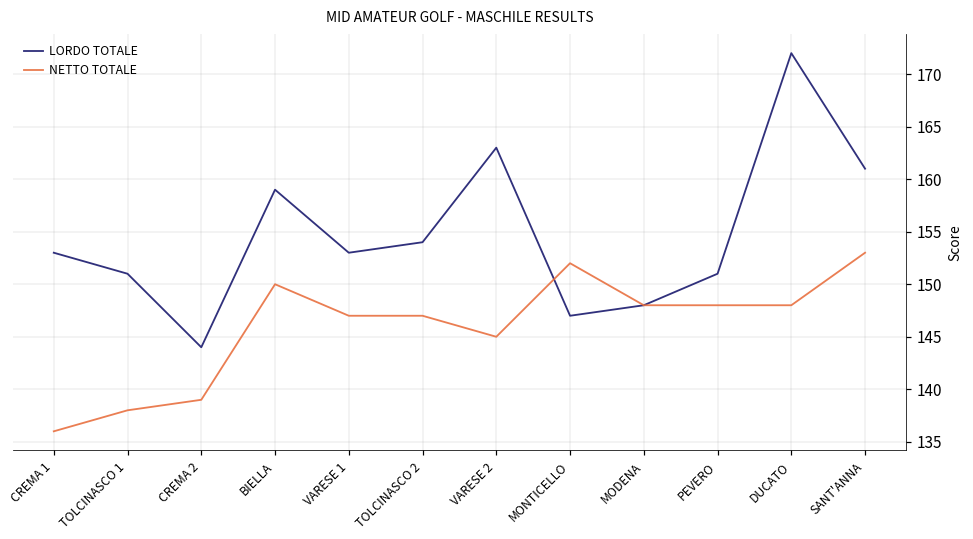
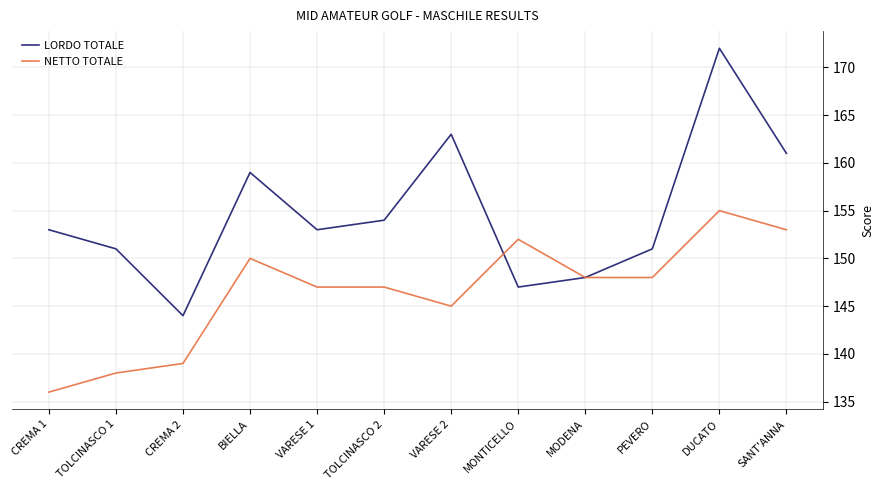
NETTO TOTALE, DUCATO: 148 -> 155
